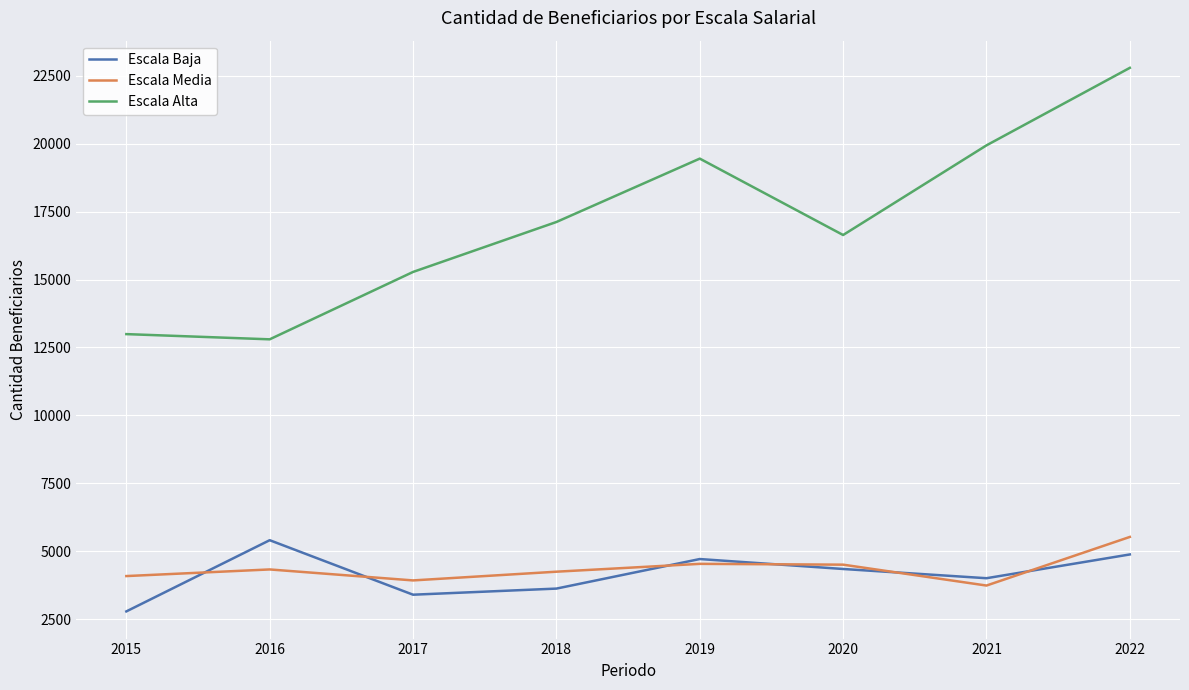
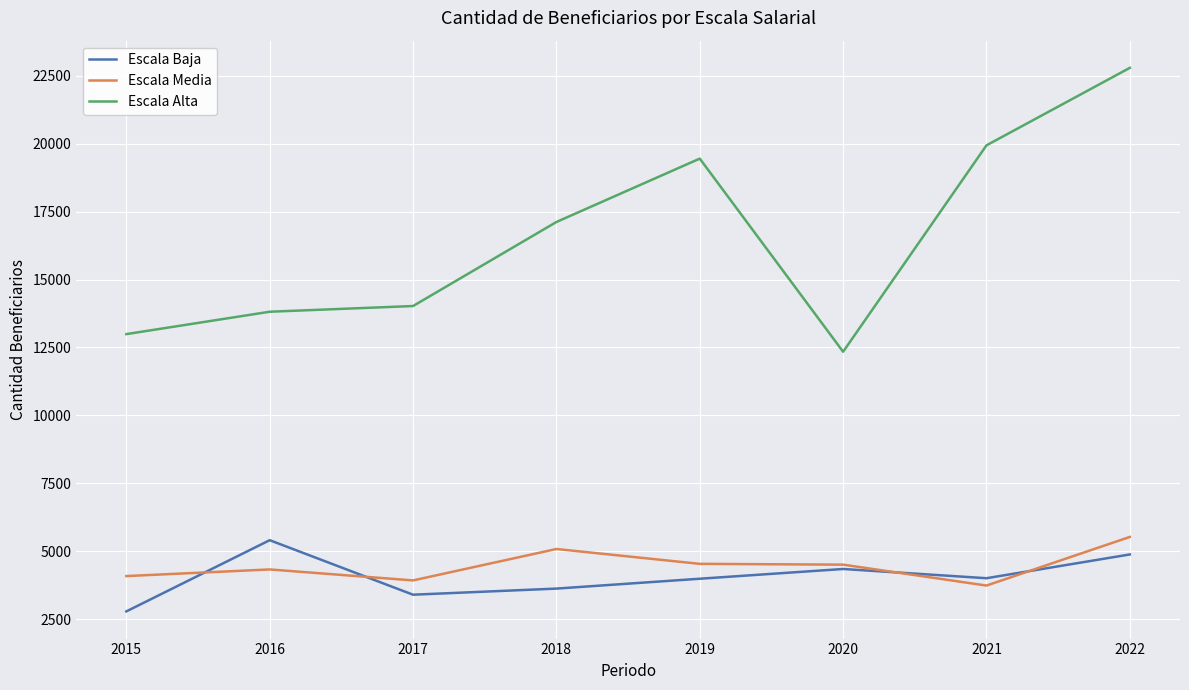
Escala Alta, 2016: 12800 -> 13800
Escala Alta, 2017: 15300 -> 14000
Escala Media, 2018: 4200 -> 5100
Escala Baja, 2019: 4700 -> 4000
Escala Alta, 2020: 16600 -> 12300
